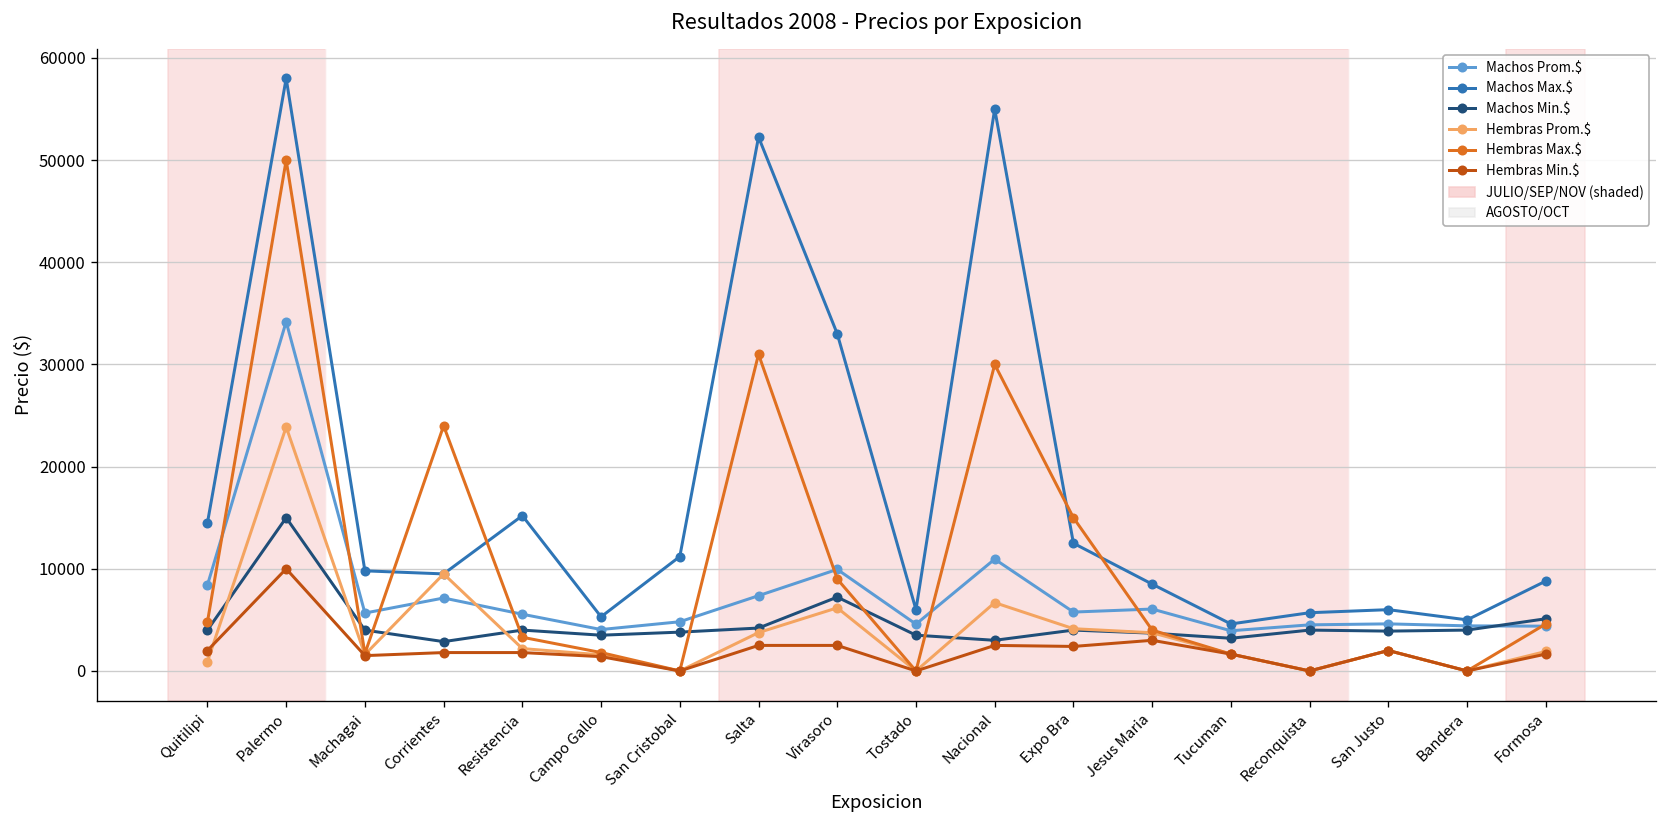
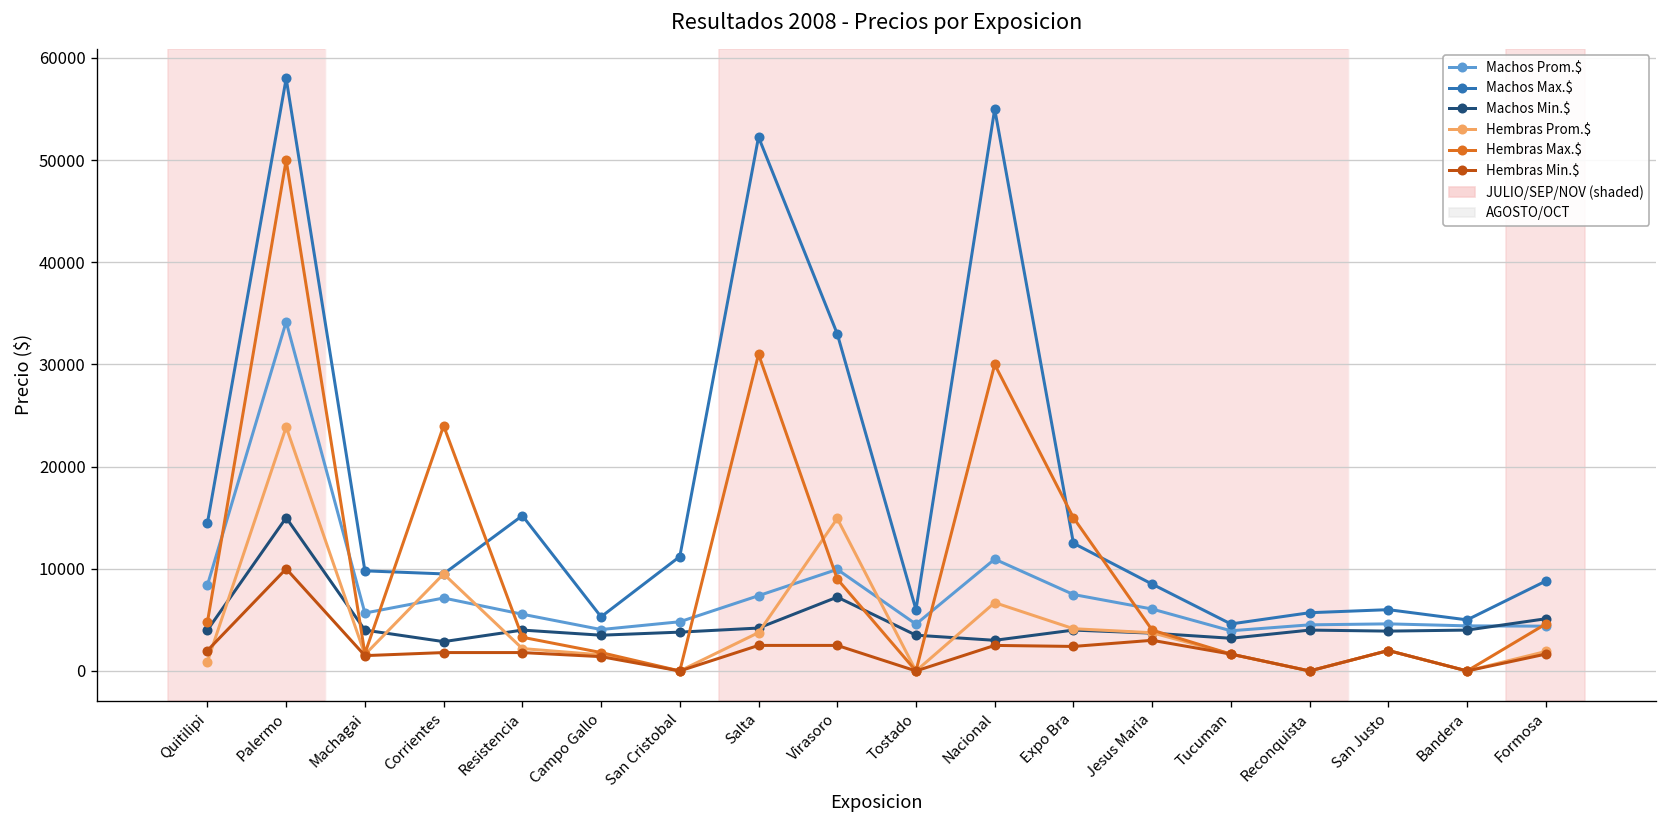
Hembras Prom.$, Virasoro: 6000 -> 15000
Machos Prom.$, Expo Bra: 6000 -> 7000
